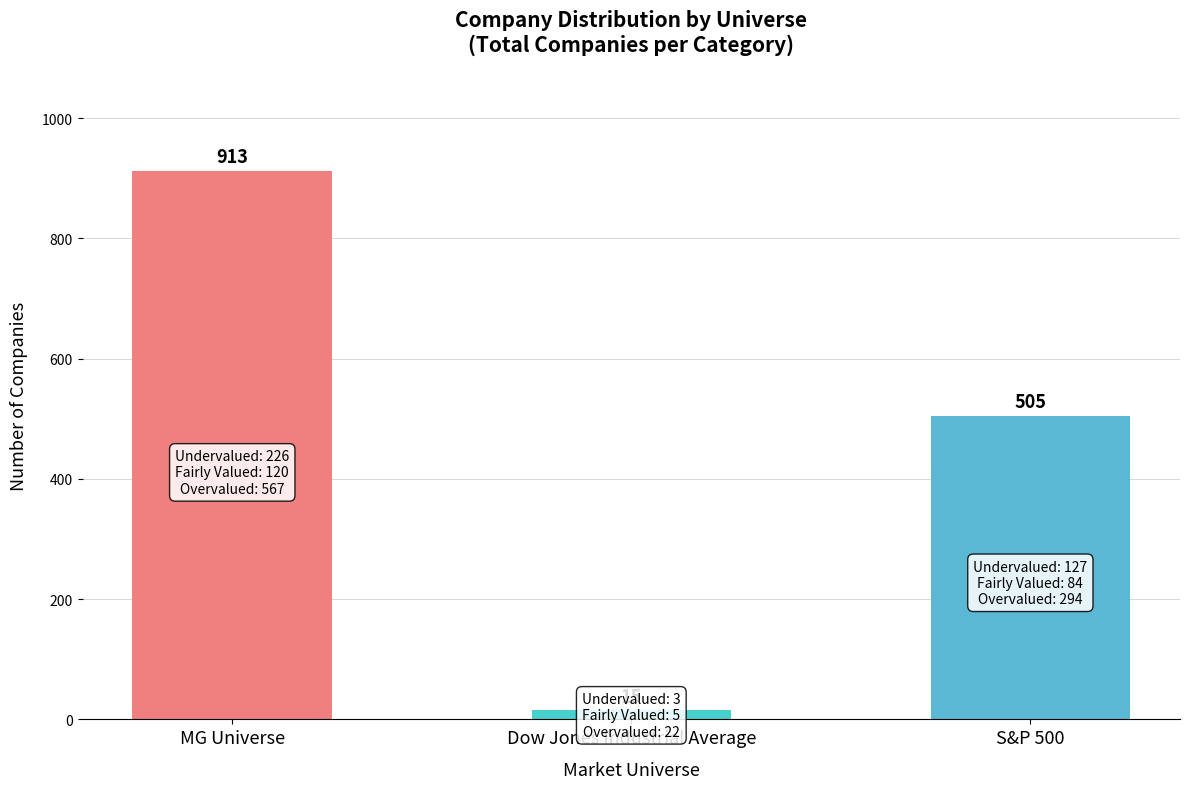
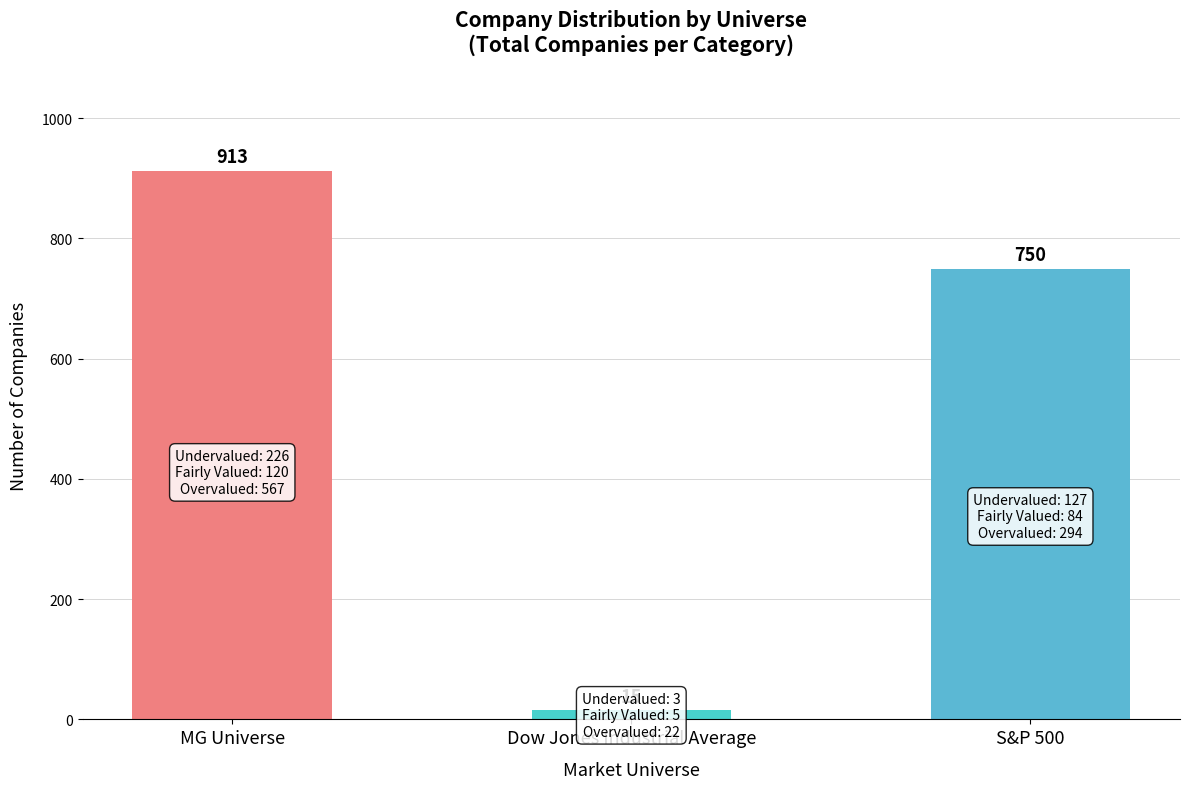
S&P 500: 505 -> 750
